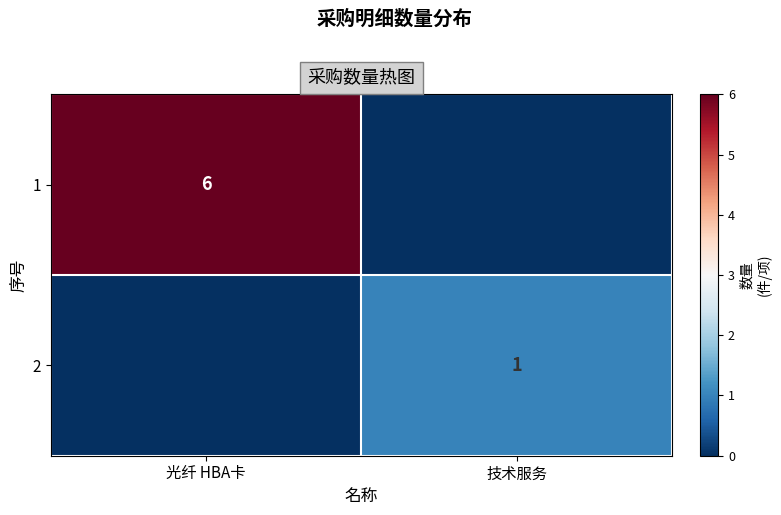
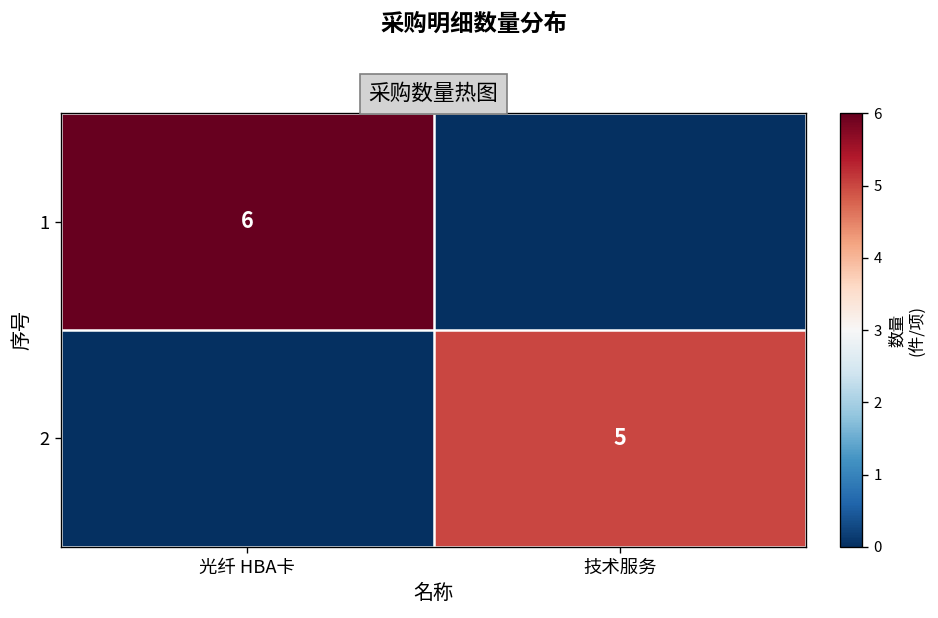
2, 技术服务: 1 -> 5
